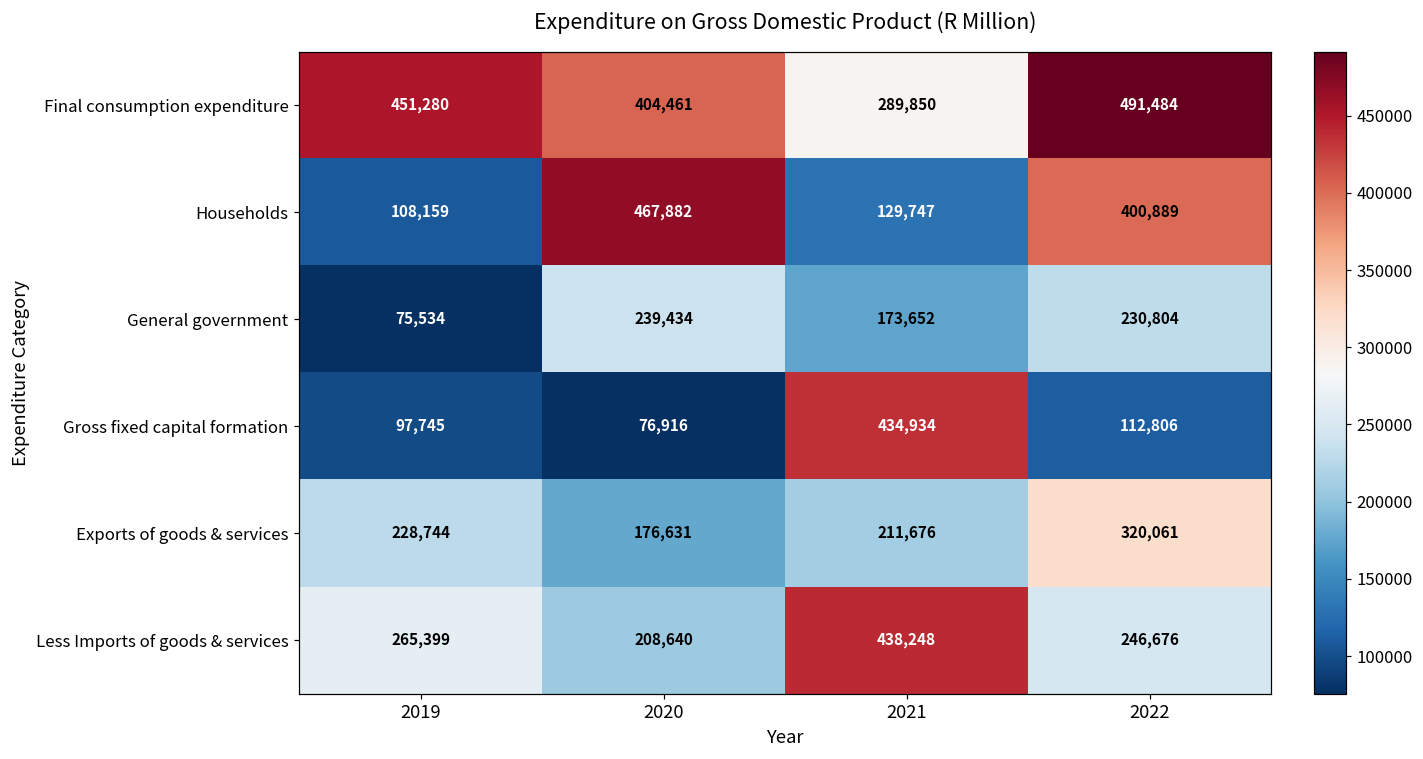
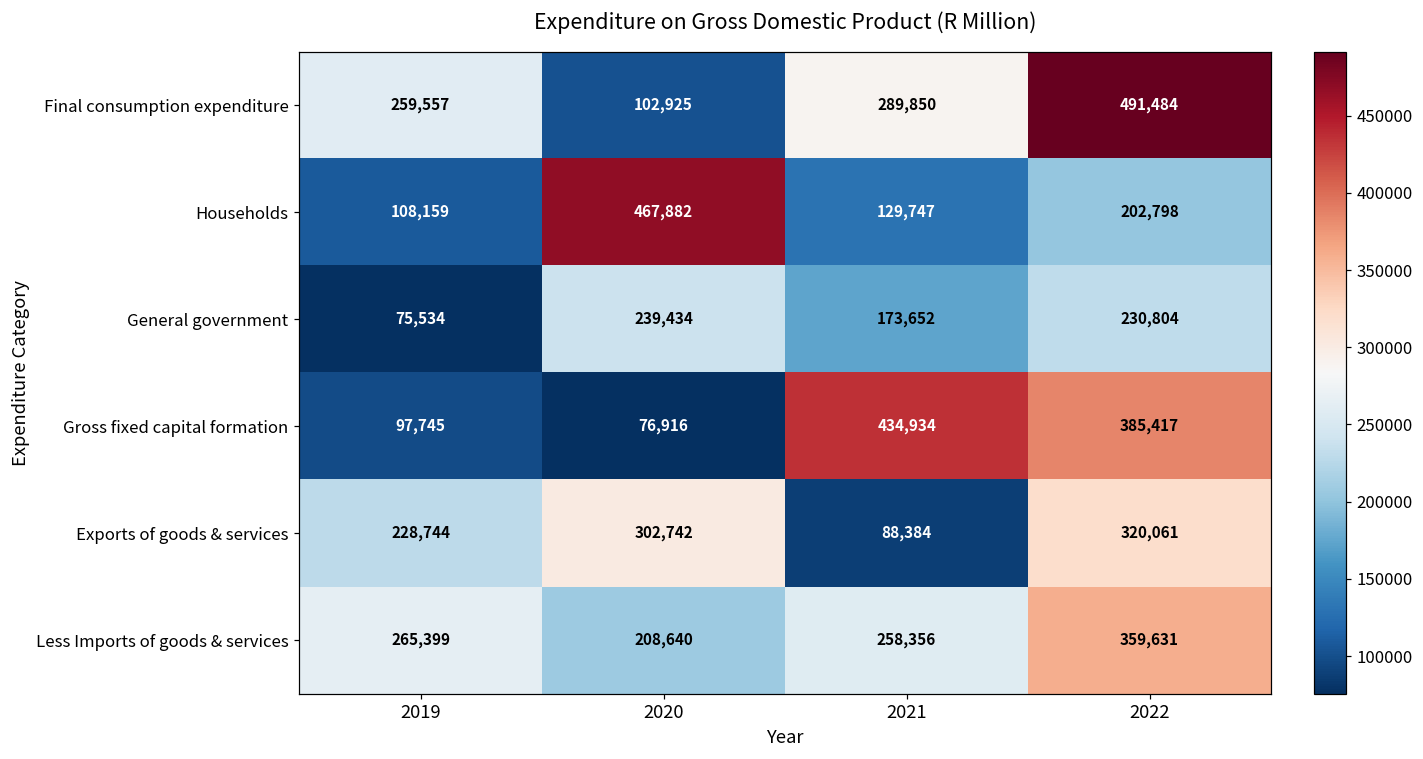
Final consumption expenditure, 2019: 451,280 -> 259,557
Final consumption expenditure, 2020: 404,461 -> 102,925
Households, 2022: 400,889 -> 202,798
Gross fixed capital formation, 2022: 112,806 -> 385,417
Exports of goods & services, 2020: 176,631 -> 302,742
Exports of goods & services, 2021: 211,676 -> 88,384
Less Imports of goods & services, 2021: 438,248 -> 258,356
Less Imports of goods & services, 2022: 246,676 -> 359,631
